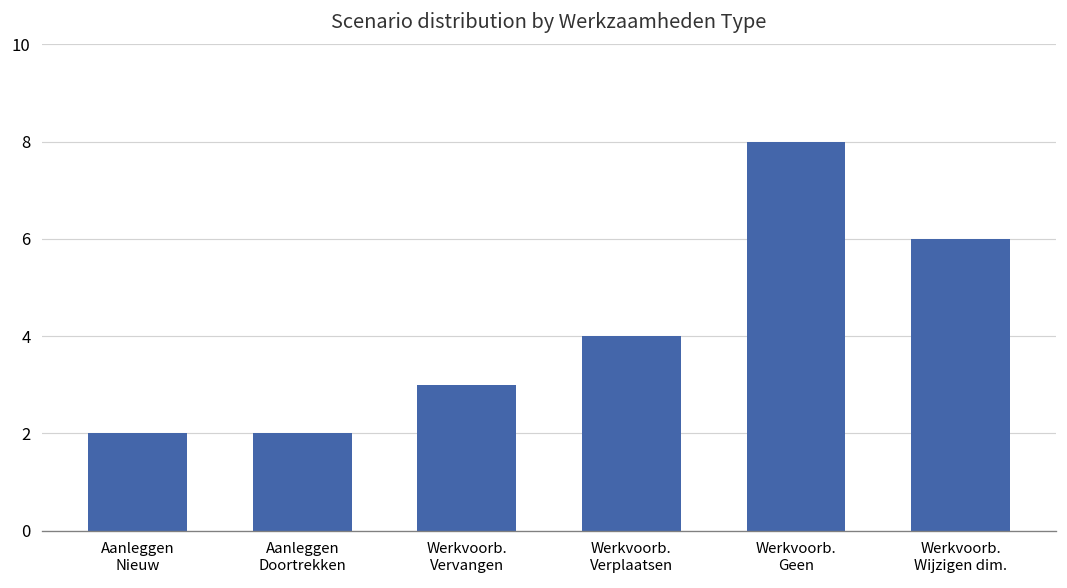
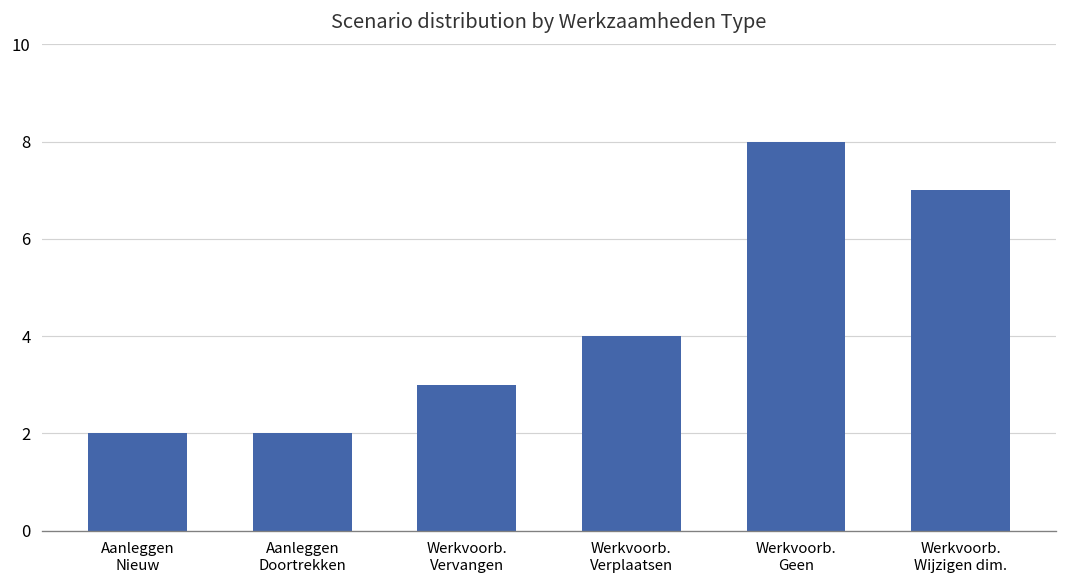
Werkvoorb. Wijzigen dim.: 6 -> 7
